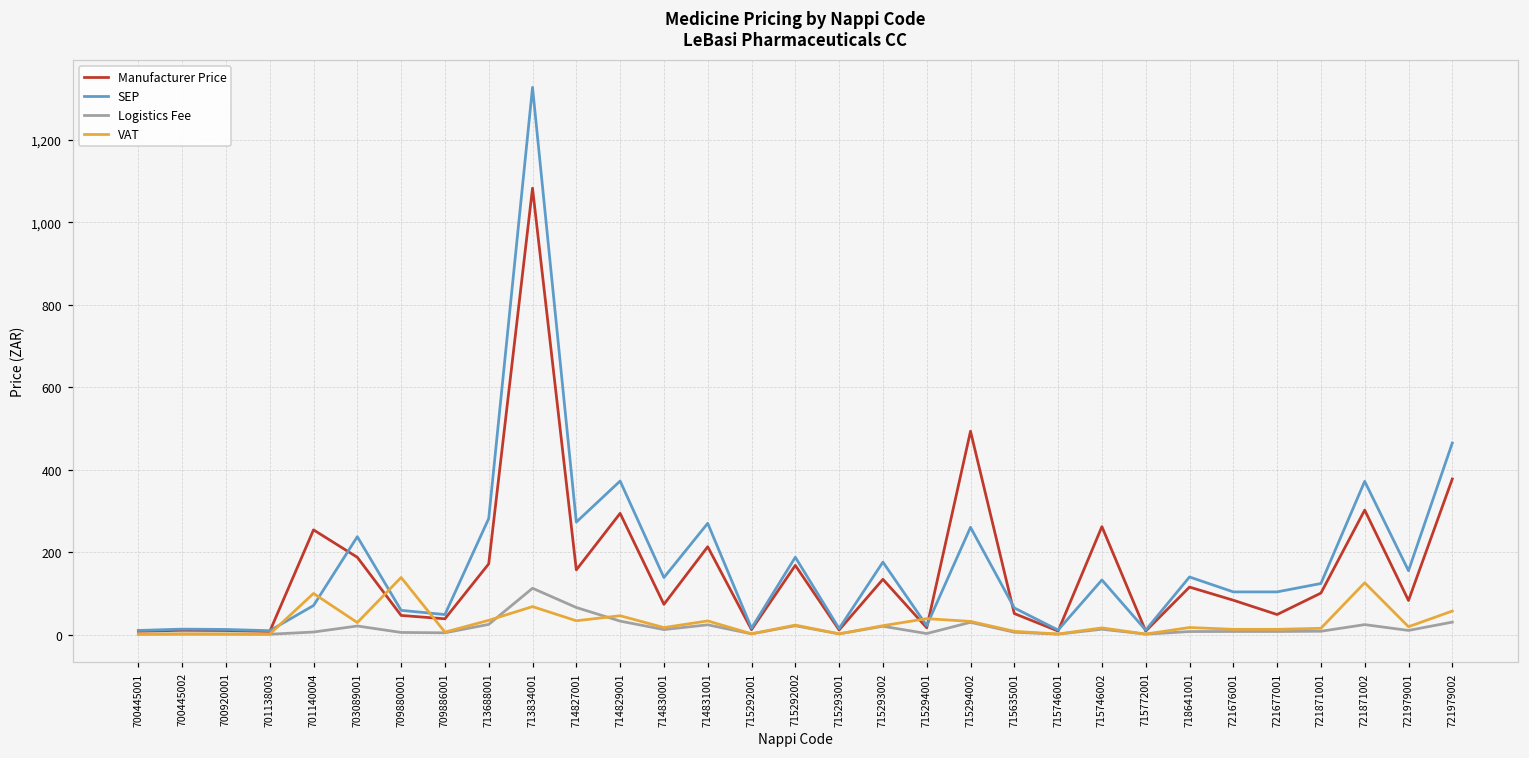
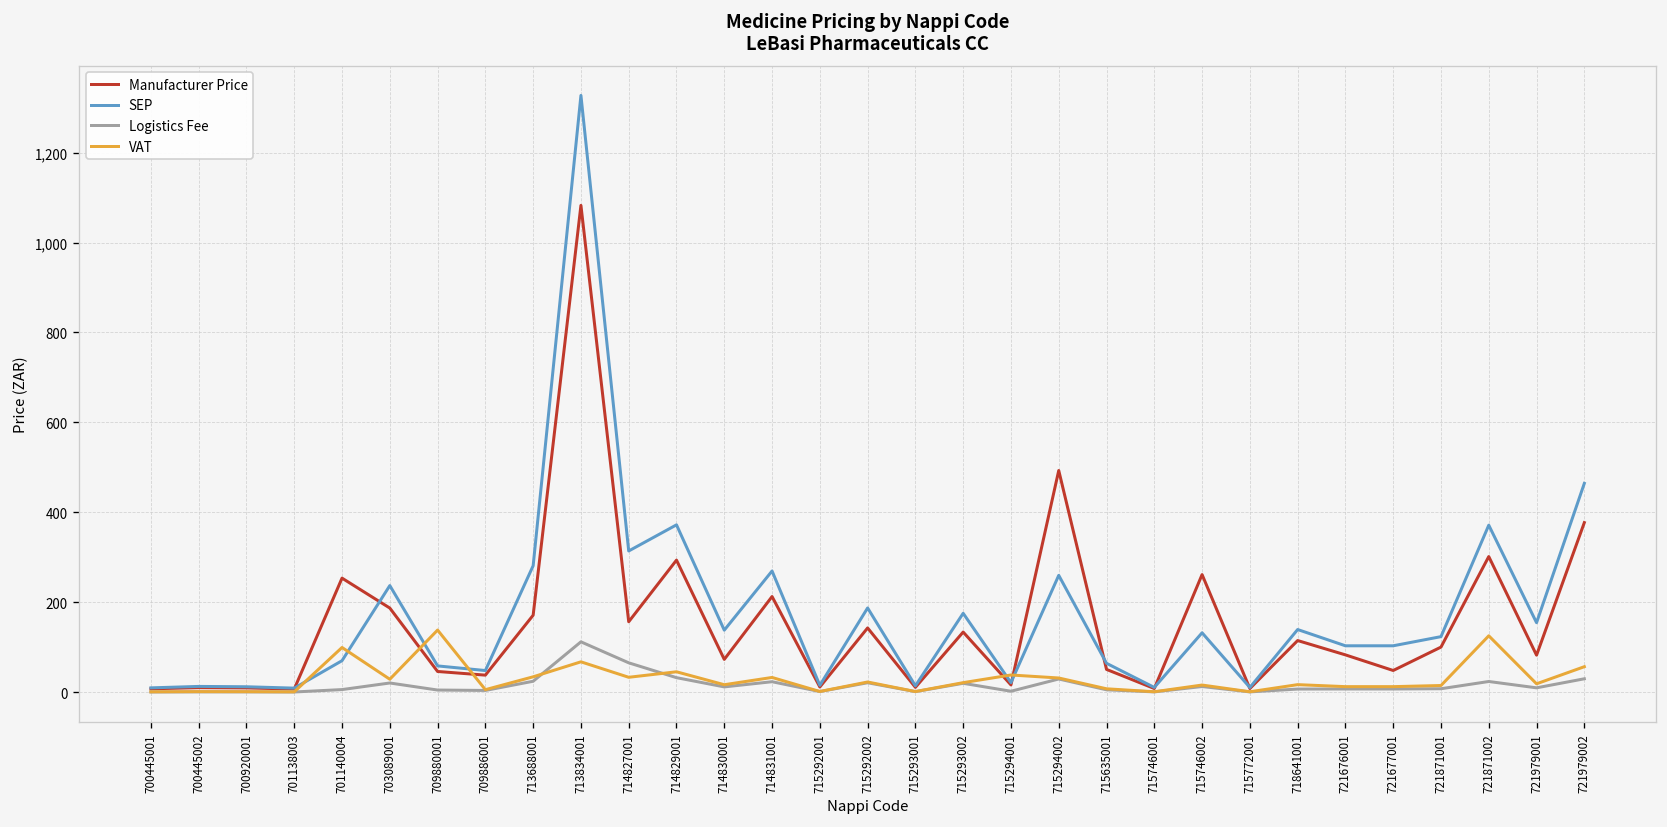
SEP, 714827001: 270 -> 310
Manufacturer Price, 715292002: 170 -> 140
